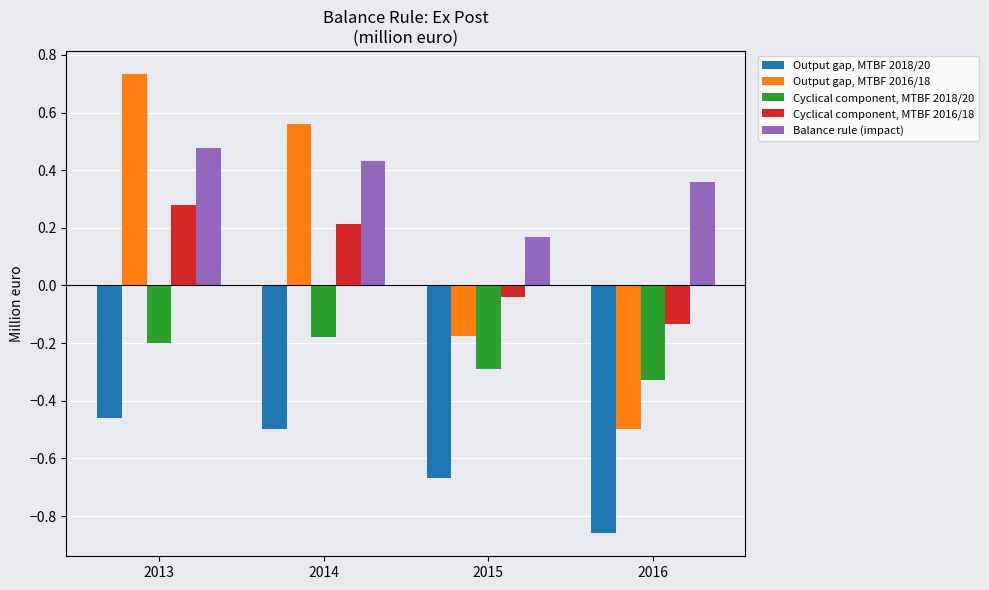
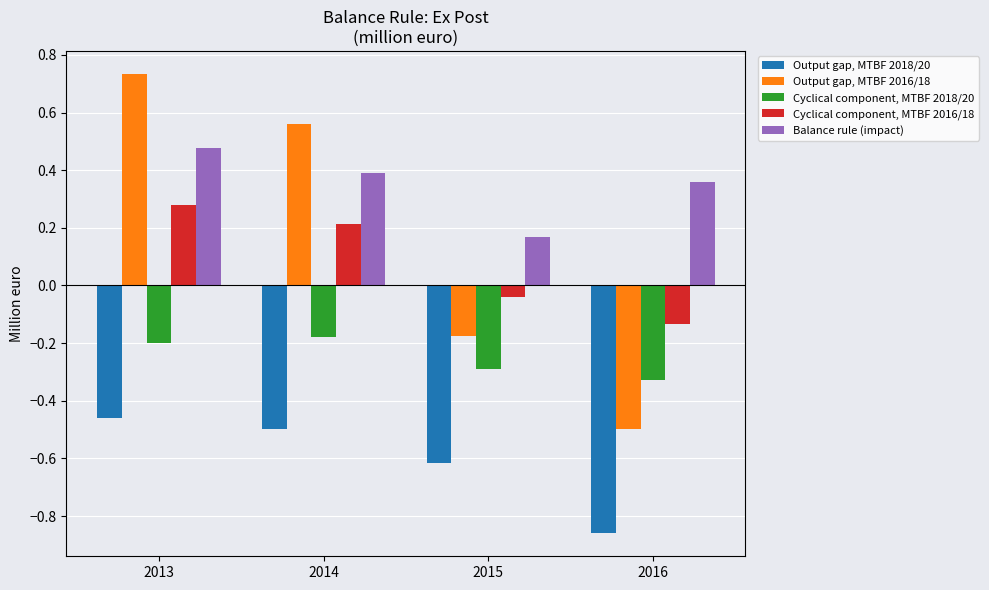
Balance rule (impact), 2014: 0.43 -> 0.39
Output gap, MTBF 2018/20, 2015: -0.67 -> -0.62
